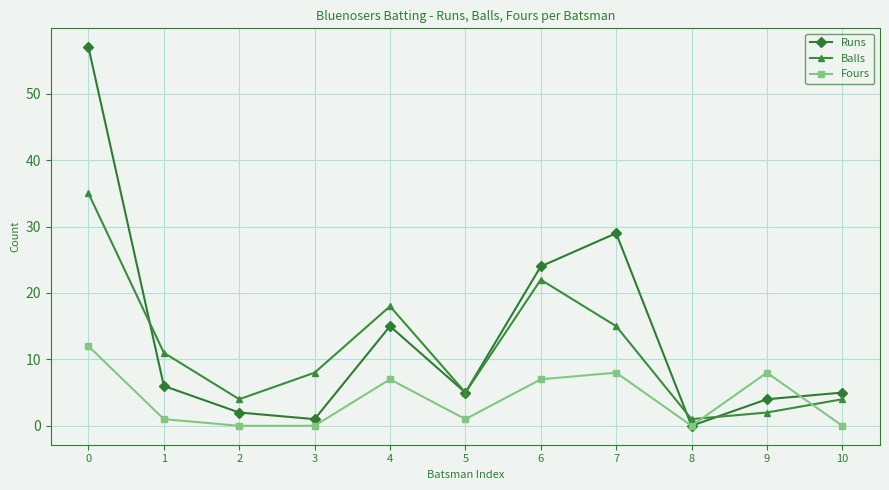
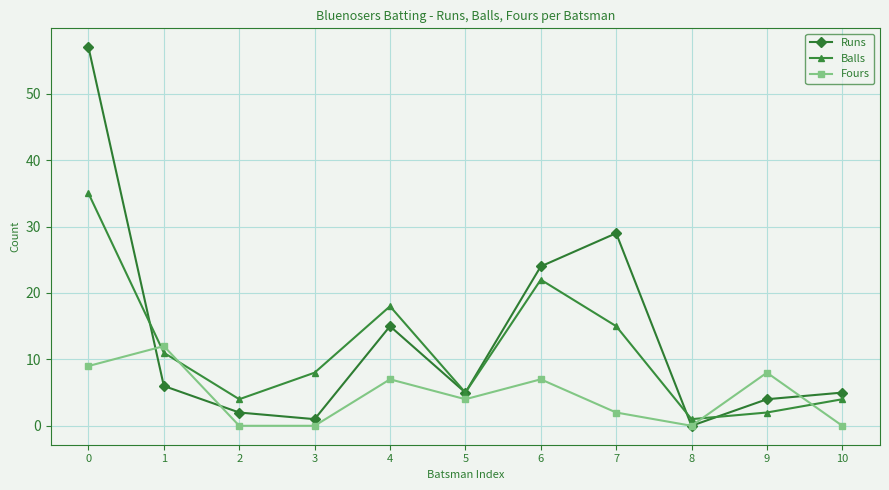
Fours, 0: 12 -> 9
Fours, 1: 1 -> 12
Fours, 5: 1 -> 4
Fours, 7: 8 -> 2
